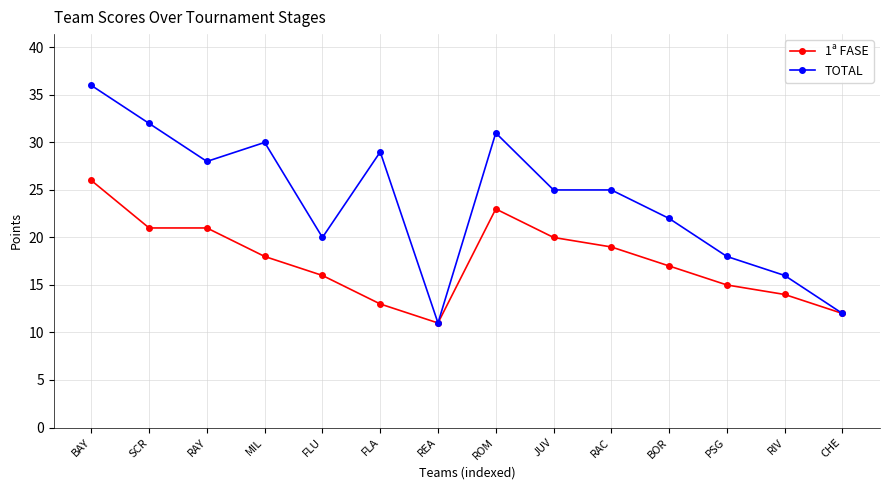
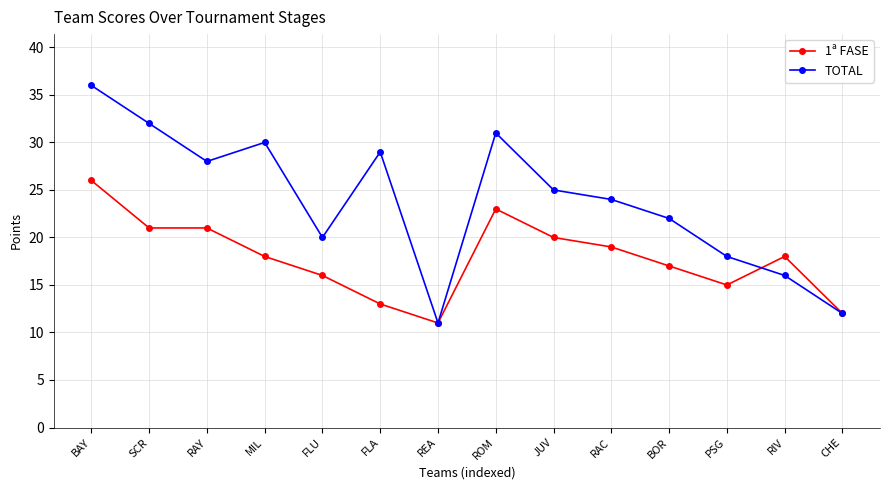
TOTAL, RAC: 25 -> 24
1ª FASE, RIV: 14 -> 18
